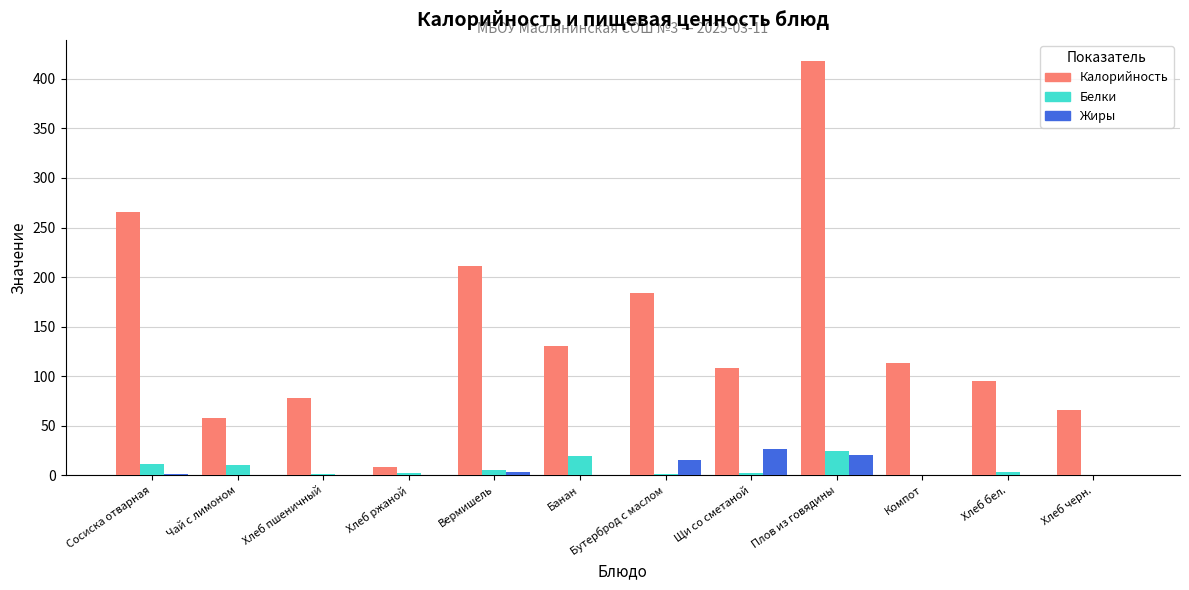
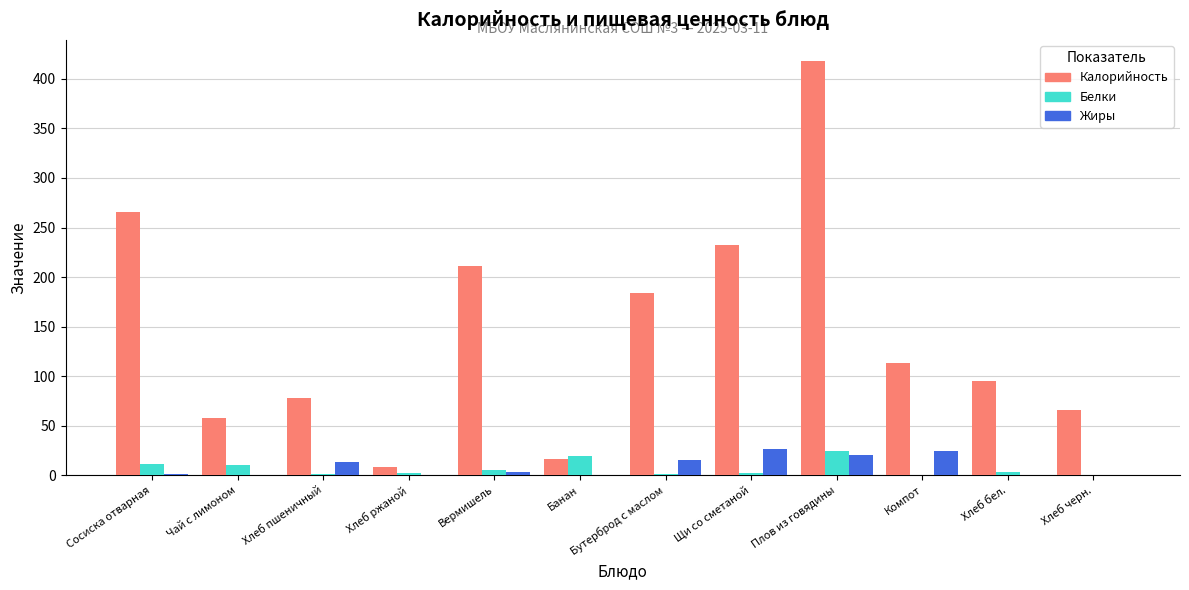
Жиры, Хлеб пшеничный: 0 -> 10
Калорийность, Банан: 130 -> 20
Калорийность, Щи со сметаной: 110 -> 230
Жиры, Компот: 0 -> 20
